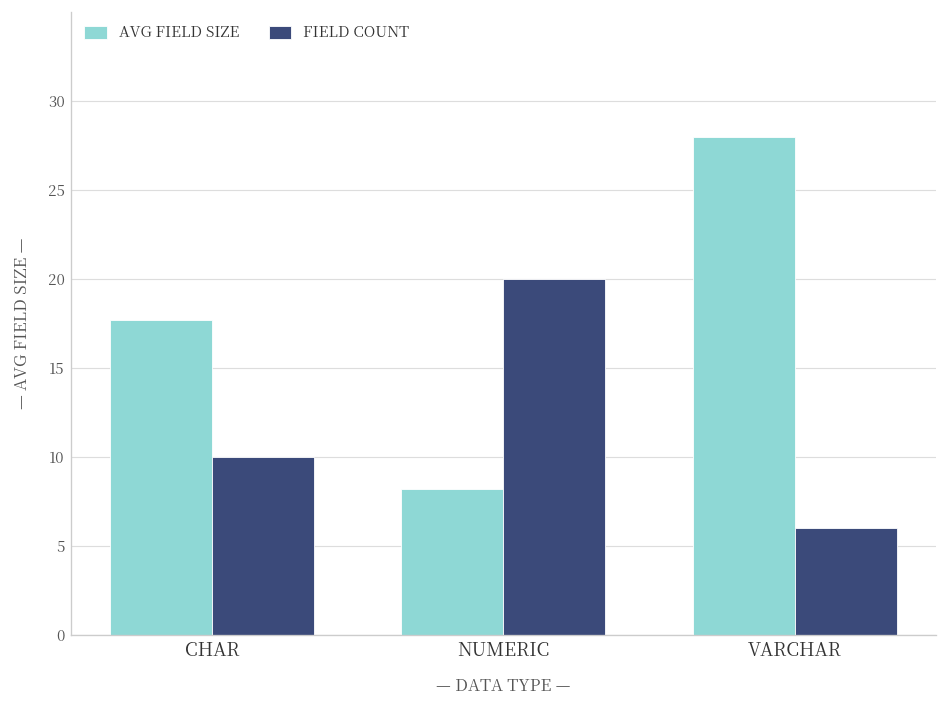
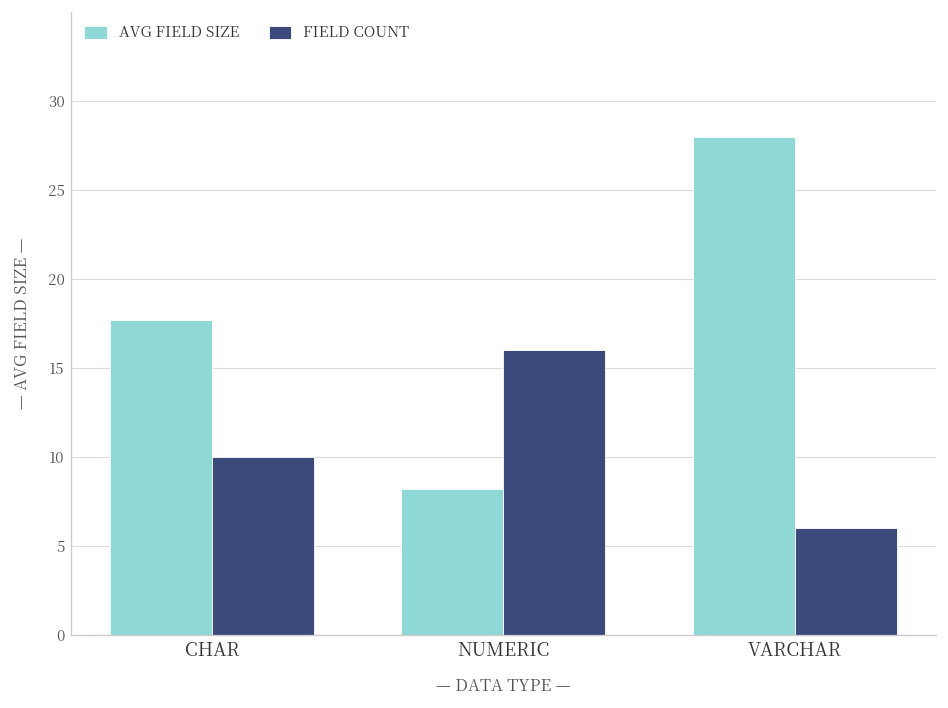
FIELD COUNT, NUMERIC: 20 -> 16
